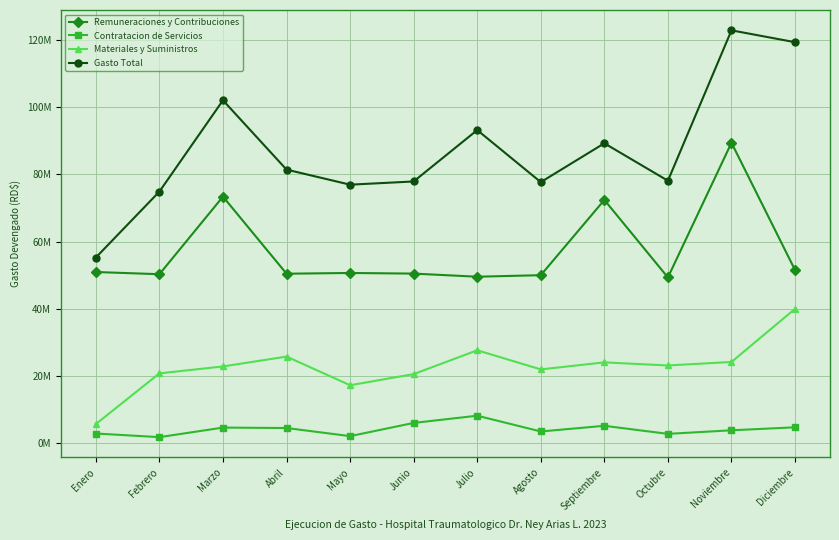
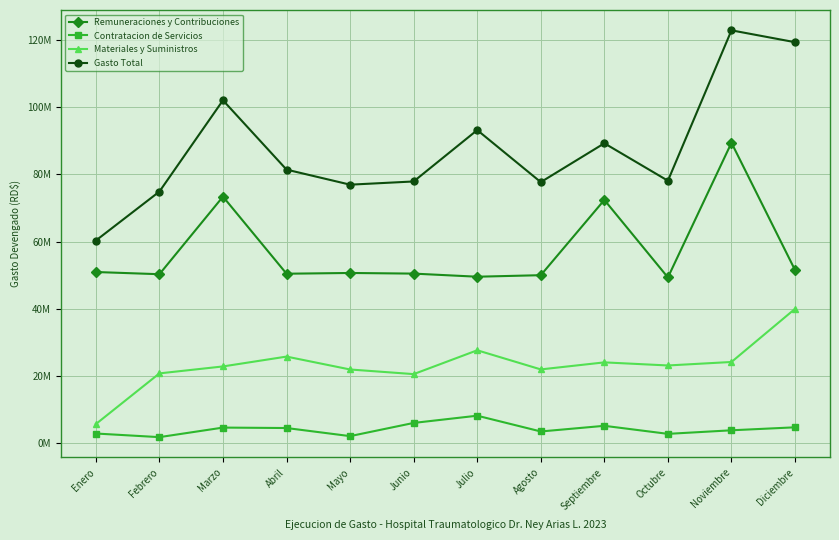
Gasto Total, Enero: 55000000 -> 60000000
Materiales y Suministros, Mayo: 17000000 -> 22000000
